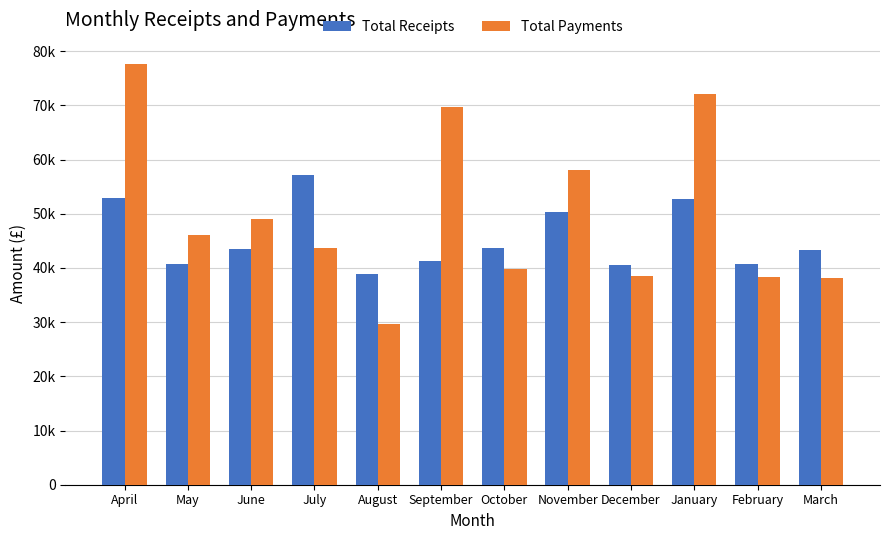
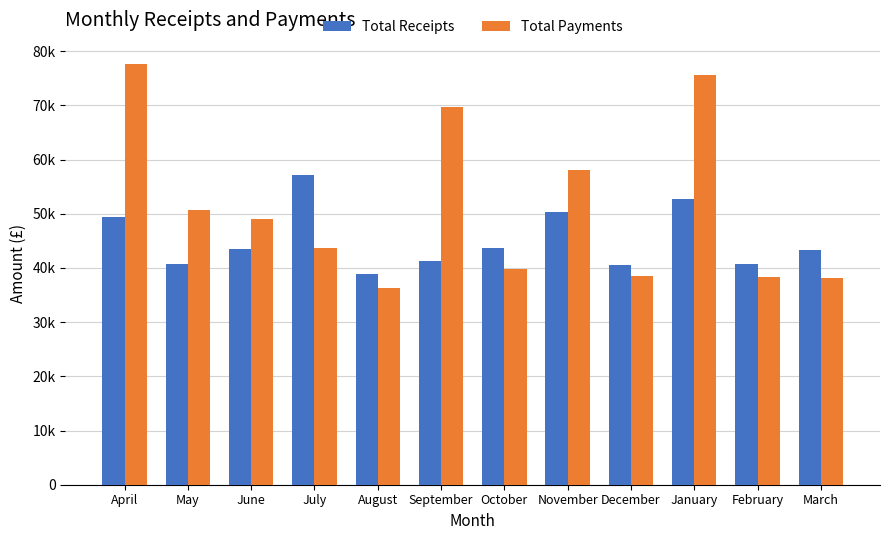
Total Receipts, April: 53000 -> 49000
Total Payments, May: 46000 -> 51000
Total Payments, August: 30000 -> 36000
Total Payments, January: 72000 -> 76000
